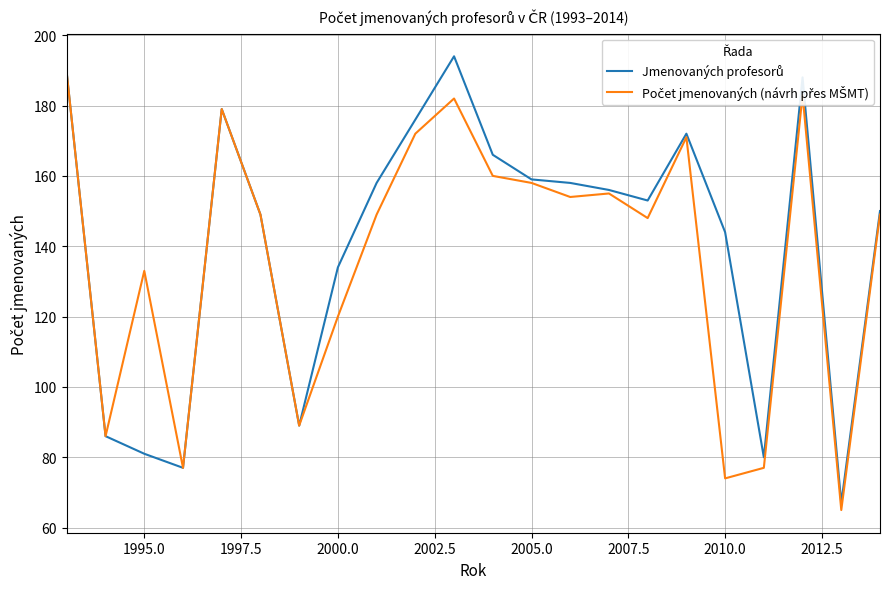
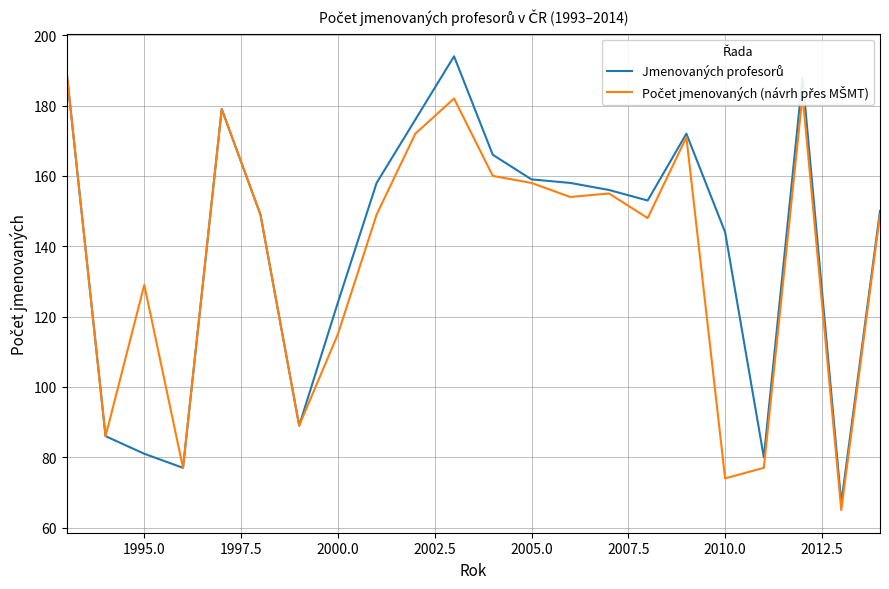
Počet jmenovaných (návrh přes MŠMT), 1995.0: 133 -> 129
Jmenovaných profesorů, 2000.0: 134 -> 124
Počet jmenovaných (návrh přes MŠMT), 2000.0: 120 -> 115
